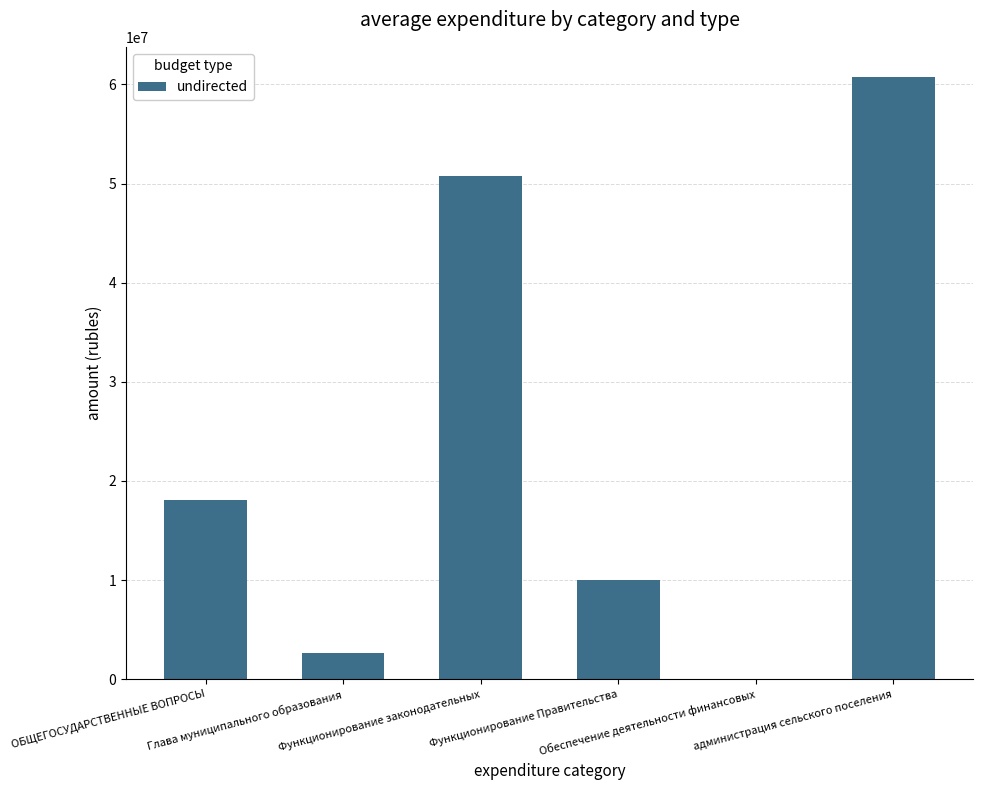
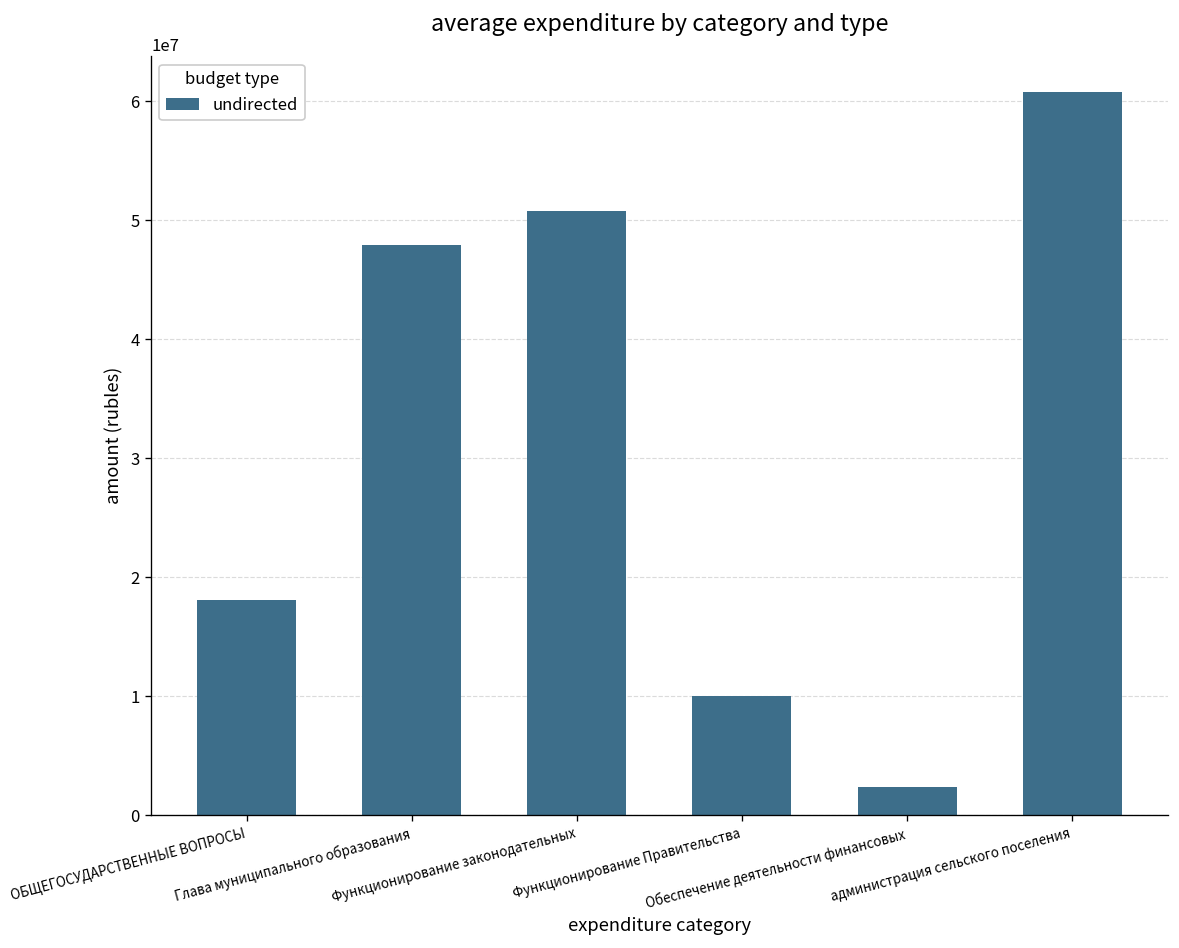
Глава муниципального образования: 3000000 -> 48000000
Обеспечение деятельности финансовых: 0 -> 2000000
